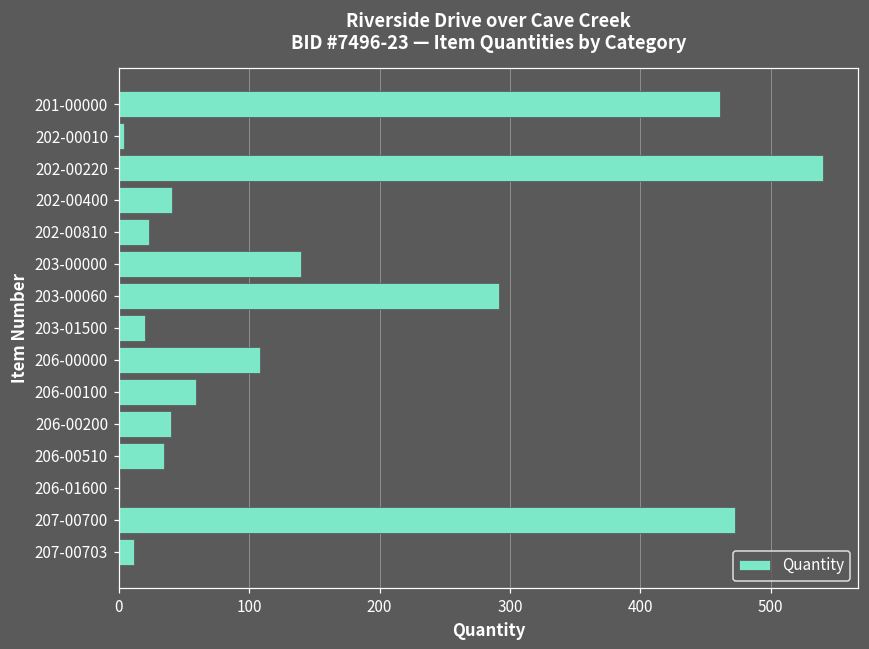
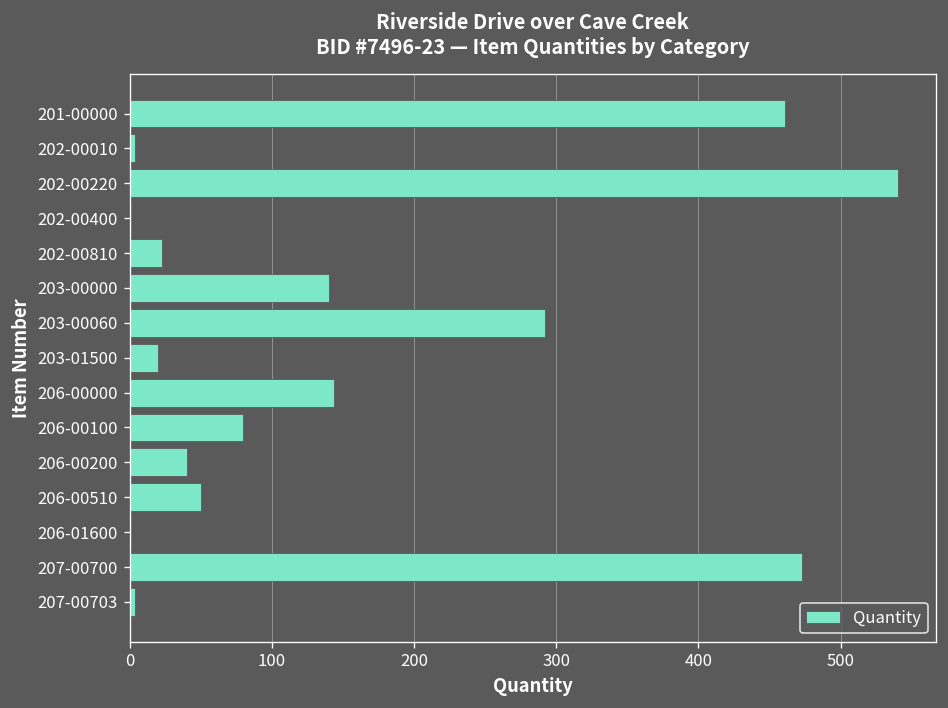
202-00400: 41 -> 1
206-00000: 108 -> 144
206-00100: 59 -> 80
206-00510: 35 -> 50
207-00703: 12 -> 4
